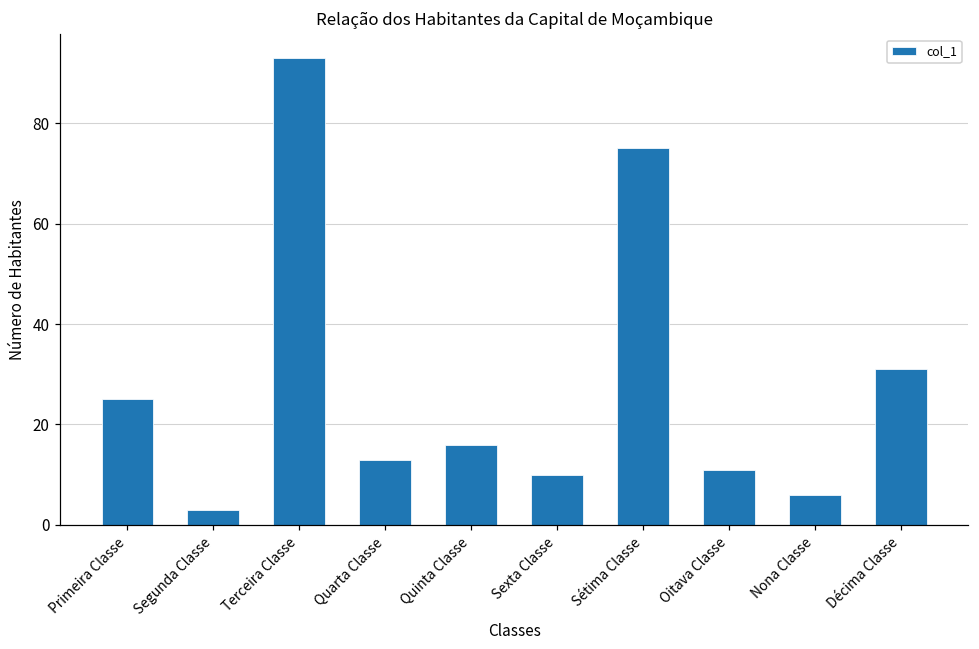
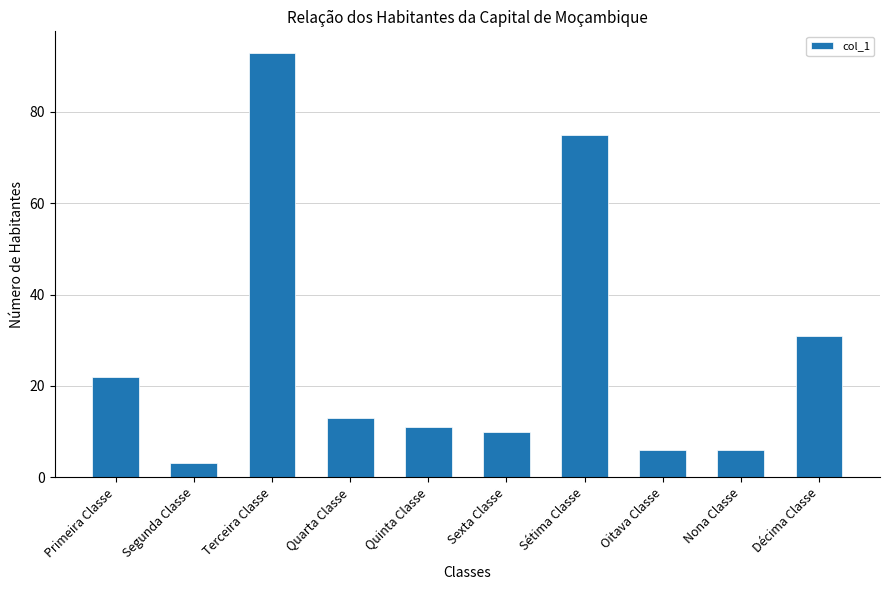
Primeira Classe: 25 -> 22
Quinta Classe: 16 -> 11
Oitava Classe: 11 -> 6
